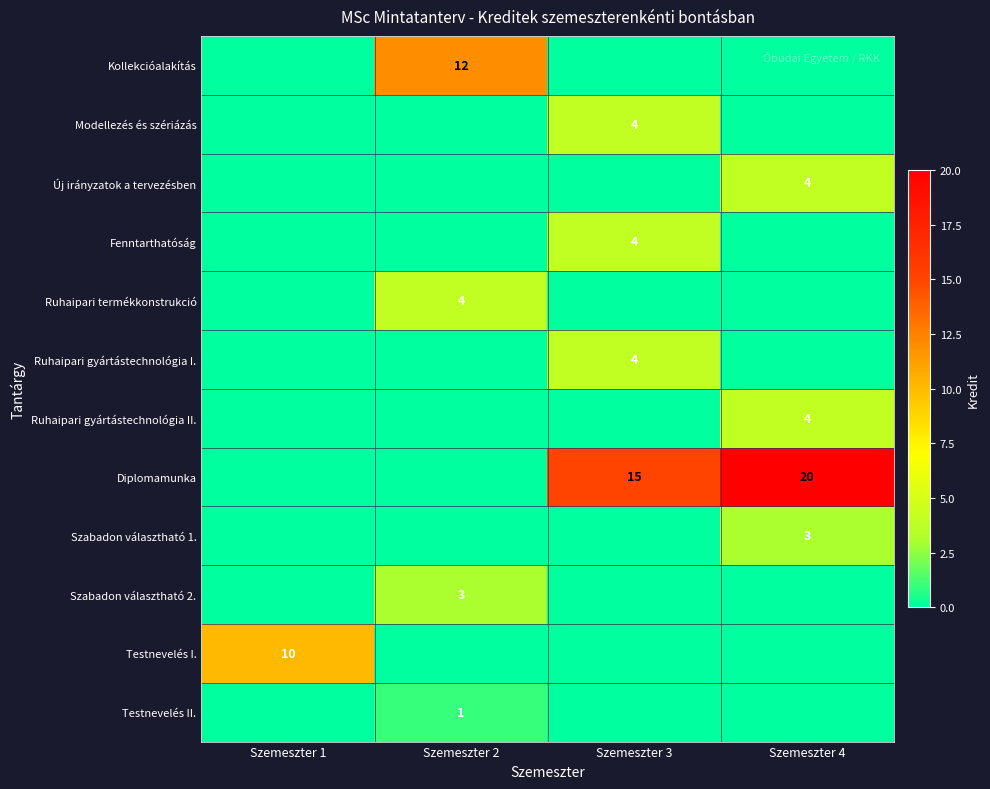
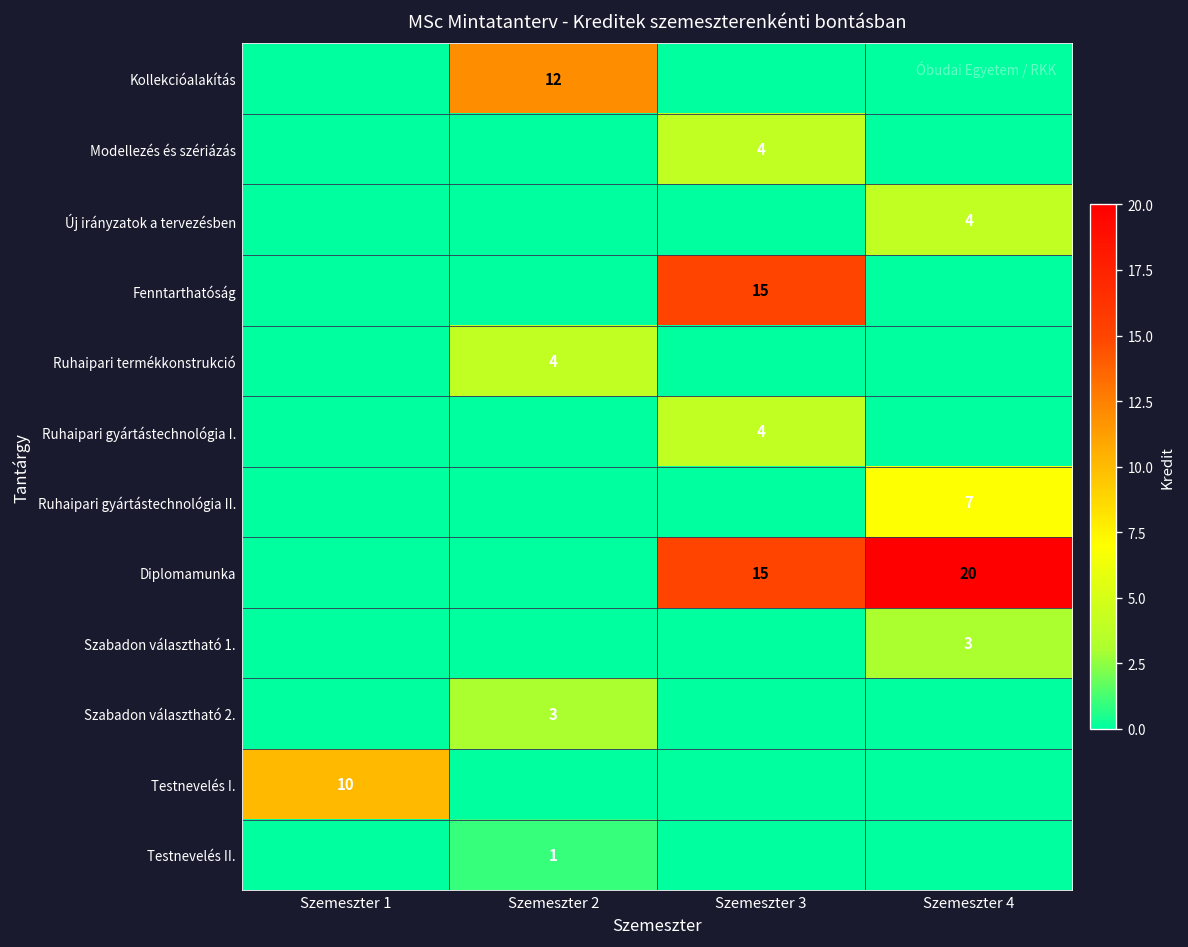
Fenntarthatóság, Szemeszter 3: 4 -> 15
Ruhaipari gyártástechnológia II., Szemeszter 4: 4 -> 7
